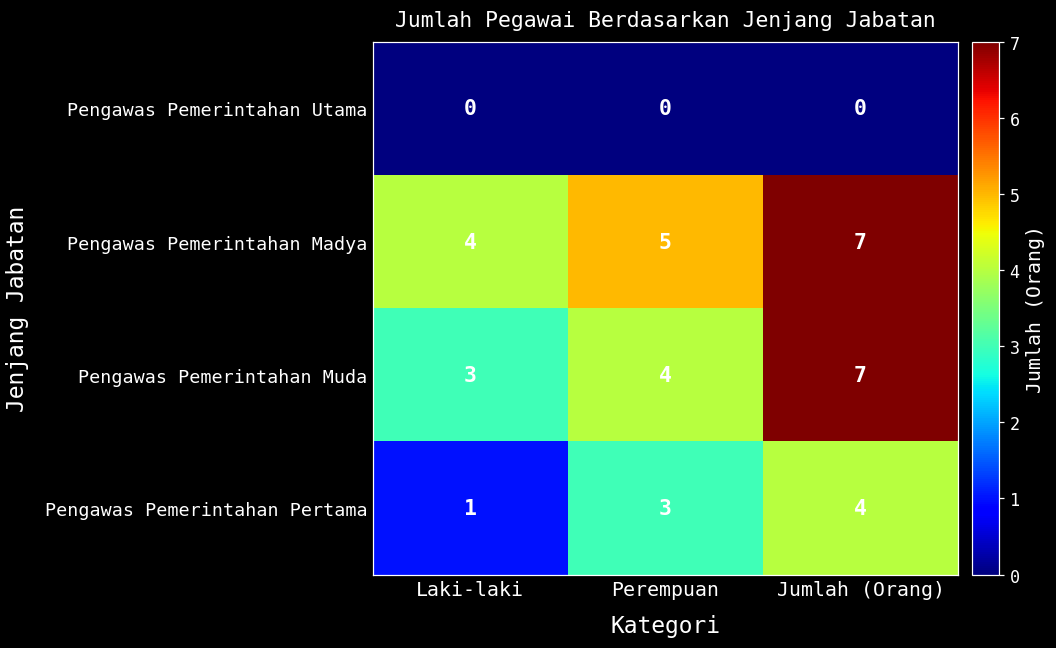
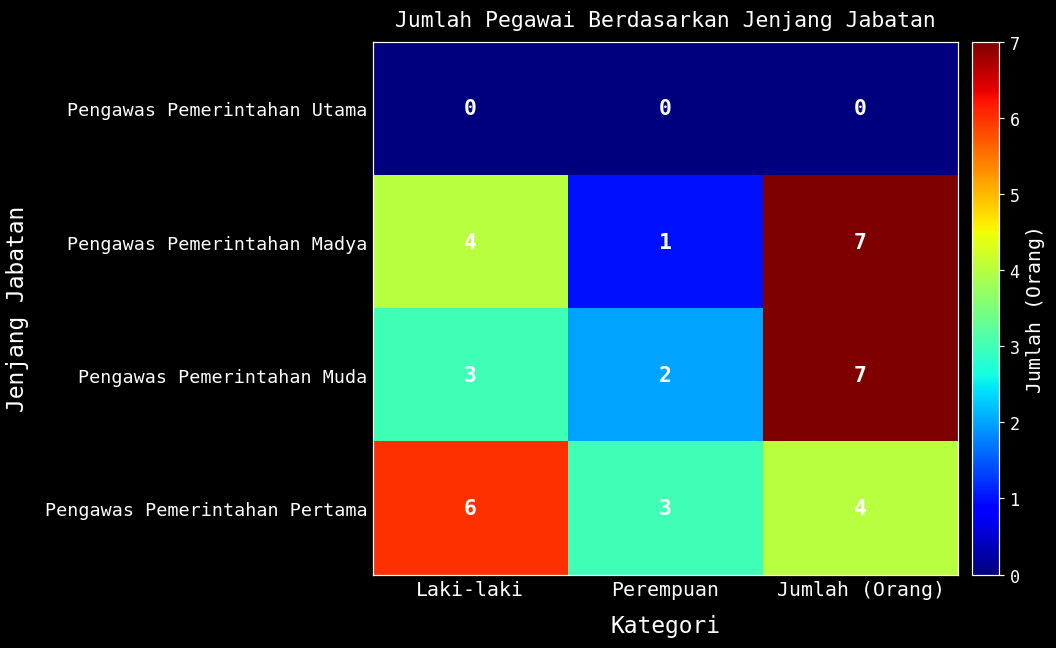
Pengawas Pemerintahan Madya, Perempuan: 5 -> 1
Pengawas Pemerintahan Muda, Perempuan: 4 -> 2
Pengawas Pemerintahan Pertama, Laki-laki: 1 -> 6
